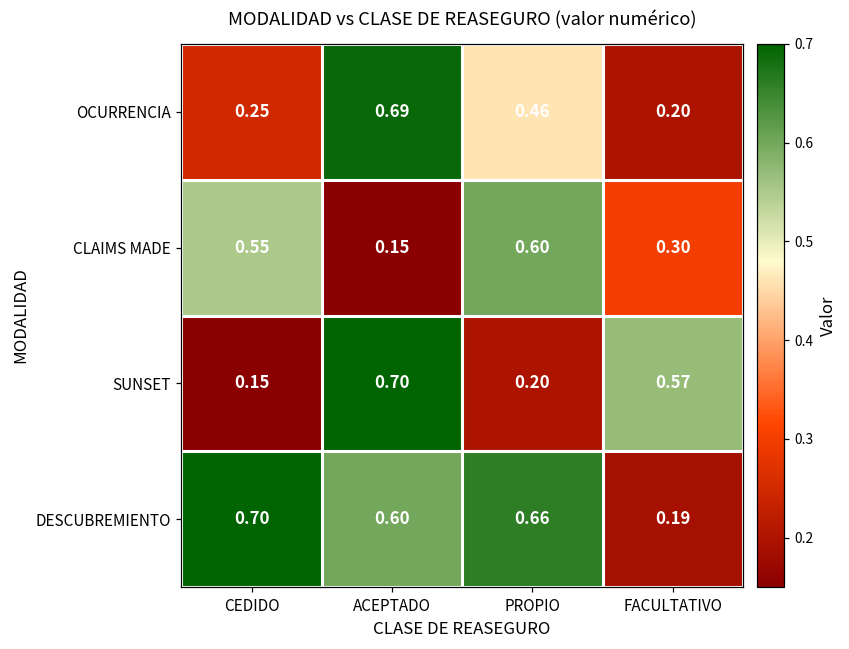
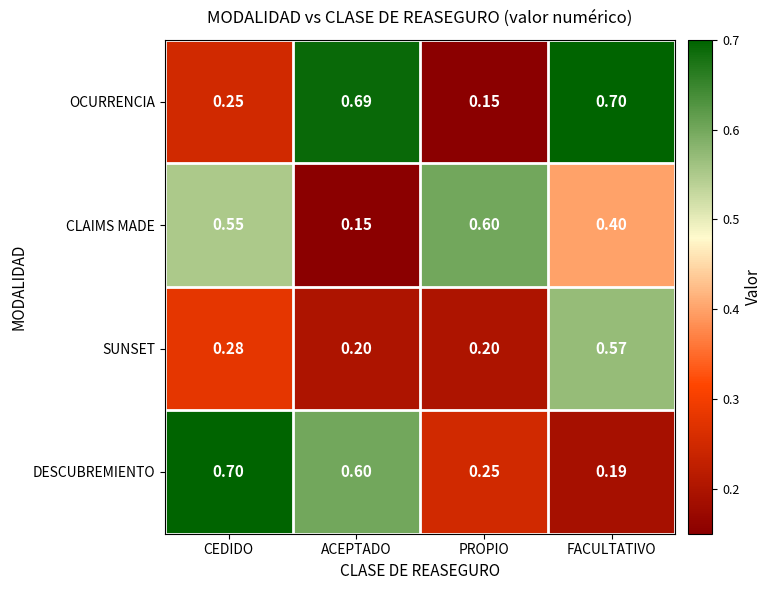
OCURRENCIA, PROPIO: 0.46 -> 0.15
OCURRENCIA, FACULTATIVO: 0.20 -> 0.70
CLAIMS MADE, FACULTATIVO: 0.30 -> 0.40
SUNSET, CEDIDO: 0.15 -> 0.28
SUNSET, ACEPTADO: 0.70 -> 0.20
DESCUBREMIENTO, PROPIO: 0.66 -> 0.25
